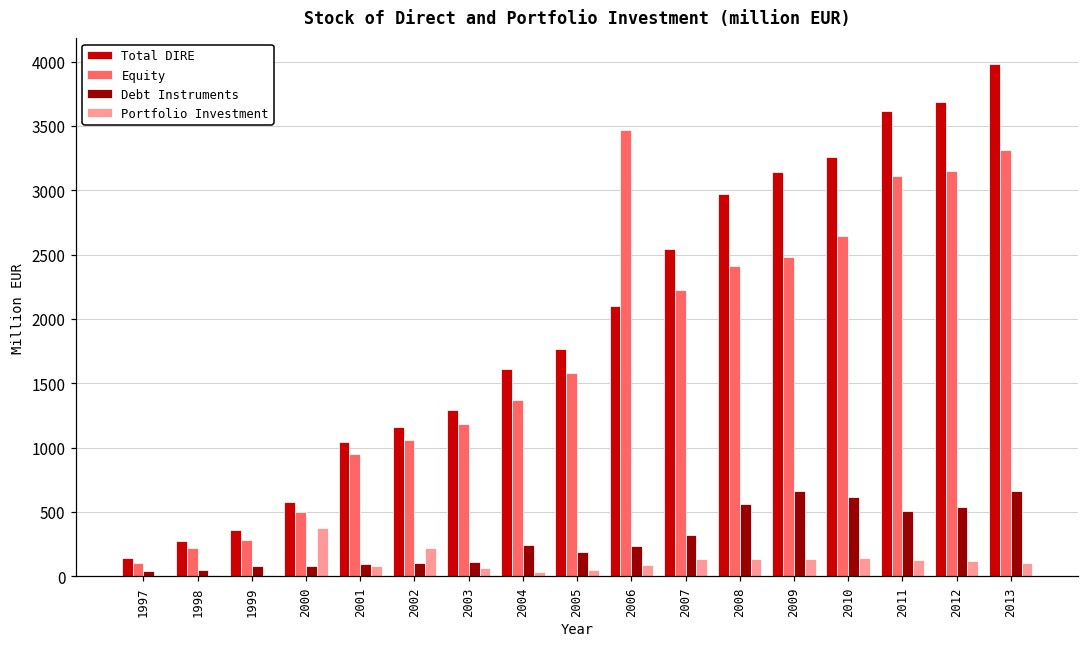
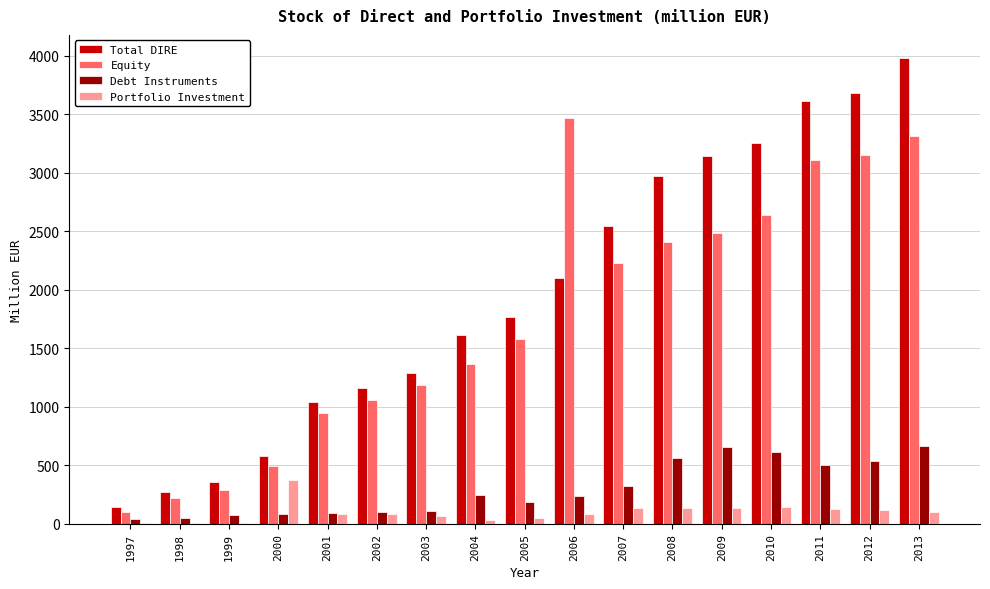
Portfolio Investment, 2002: 220 -> 80
